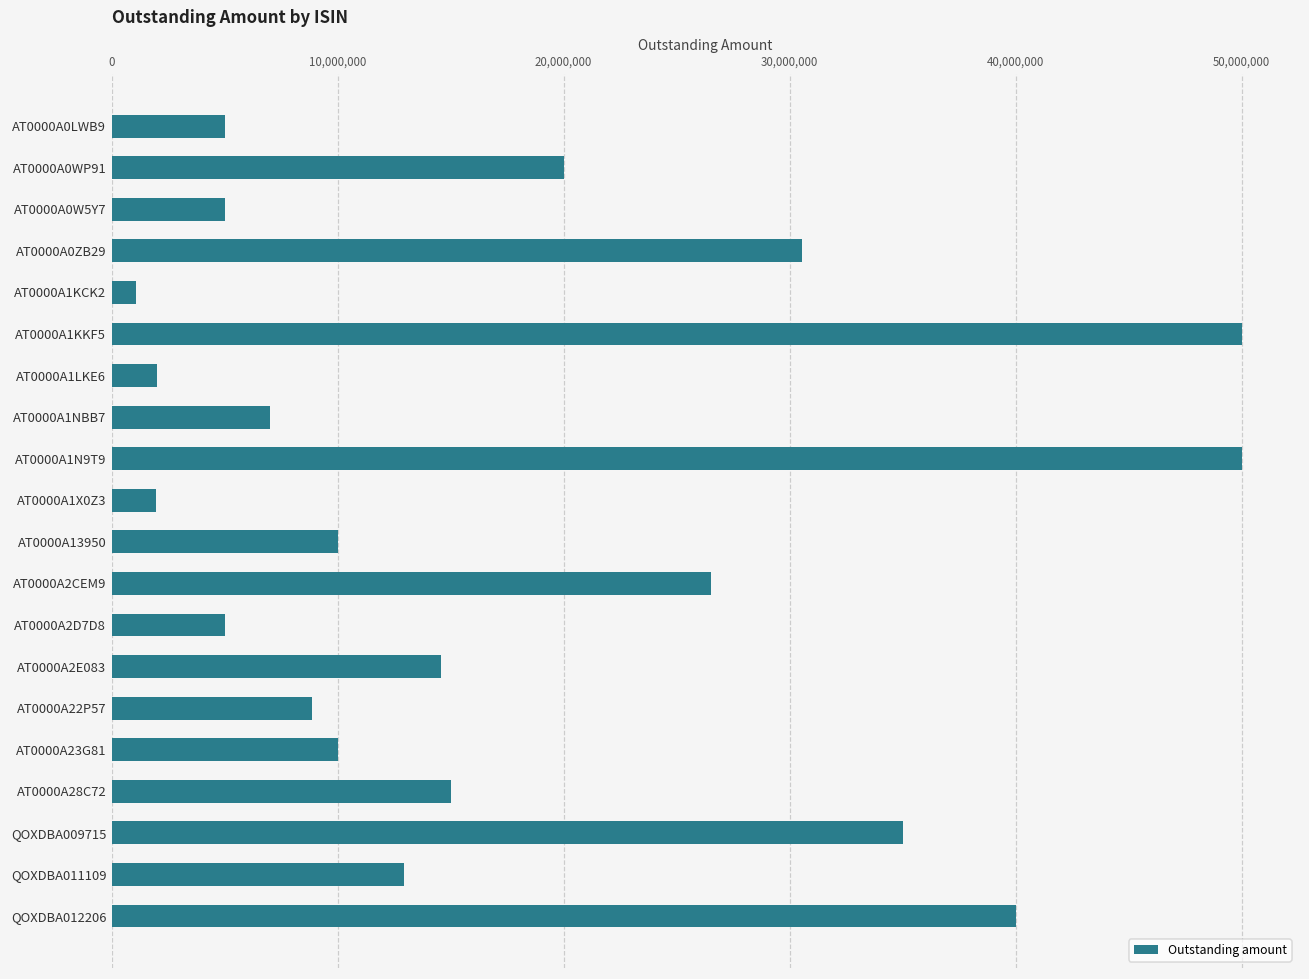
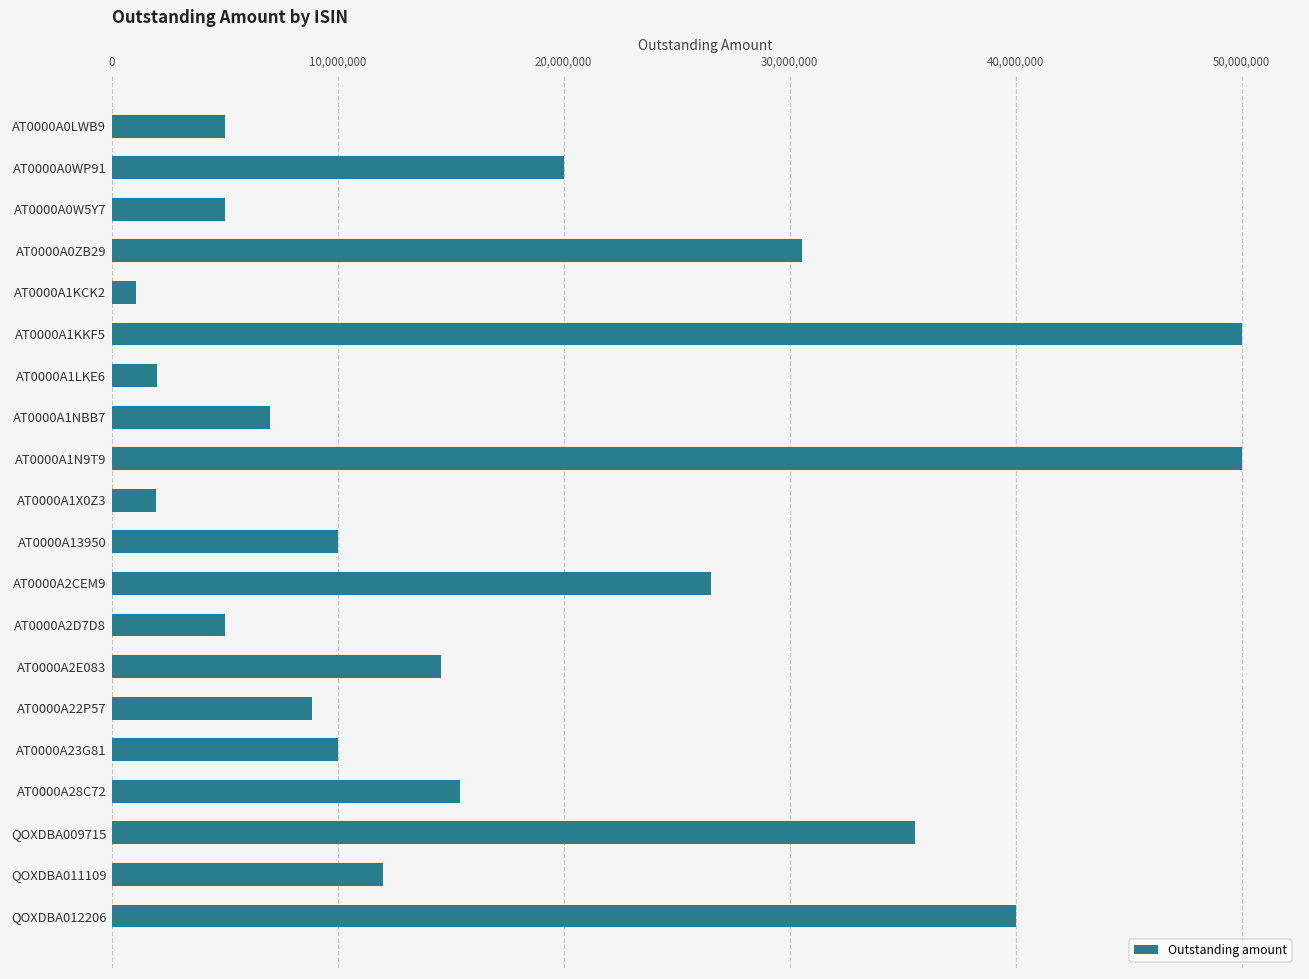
AT0000A28C72: 15,000,000 -> 15,400,000
QOXDBA009715: 35,000,000 -> 35,500,000
QOXDBA011109: 13,000,000 -> 12,000,000
